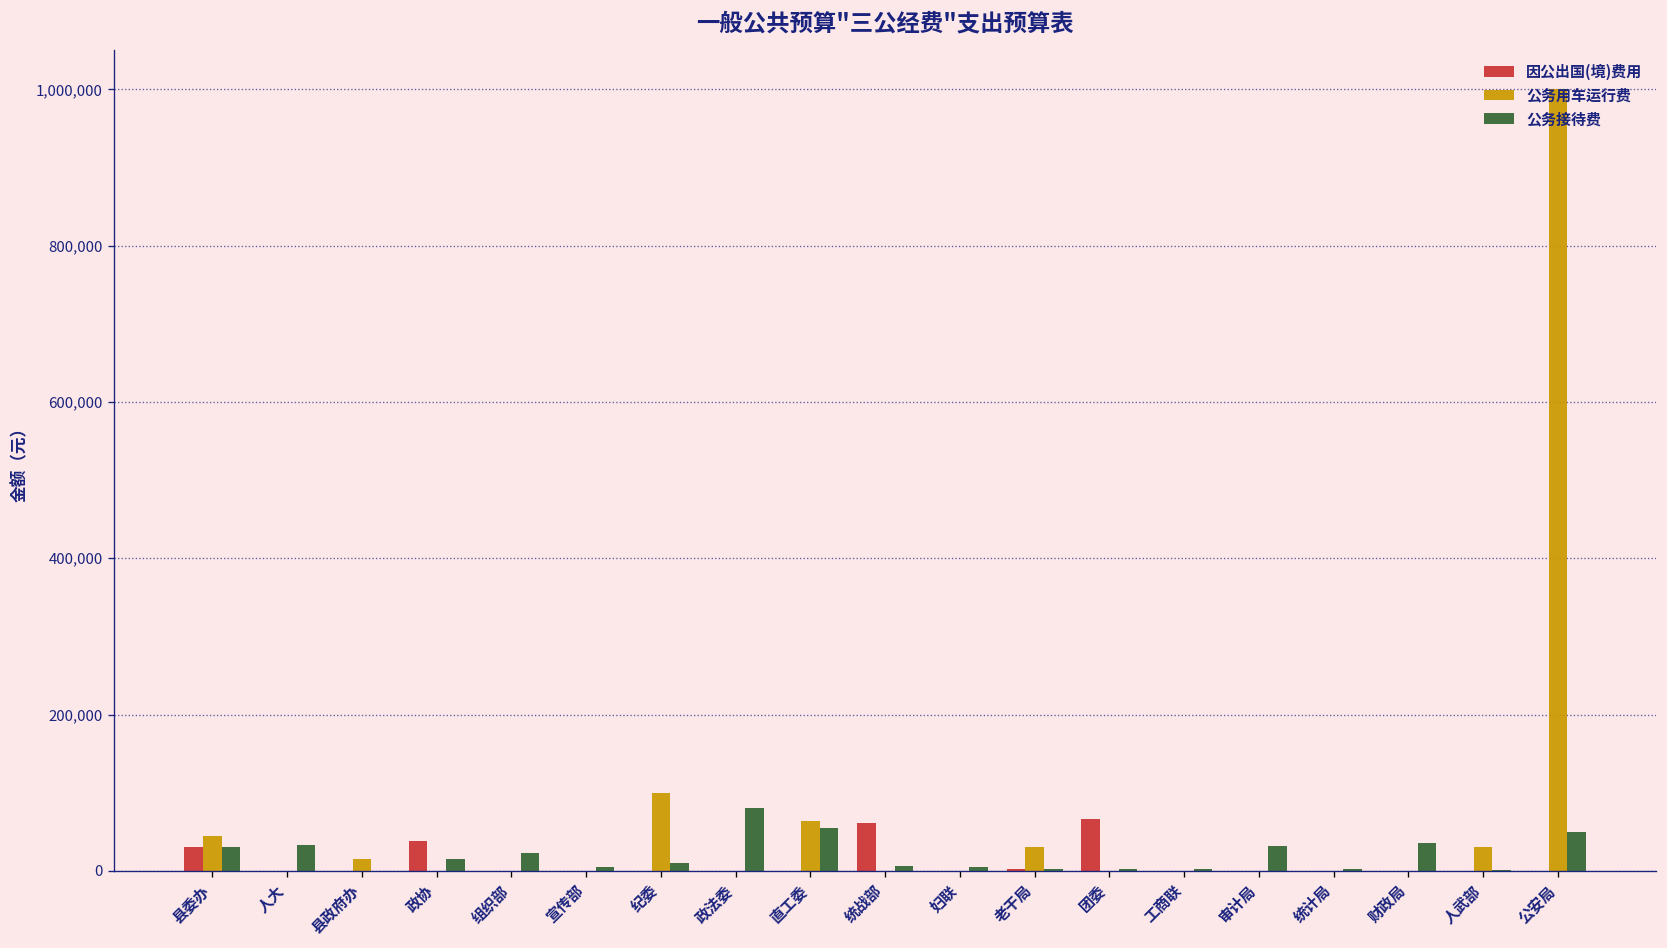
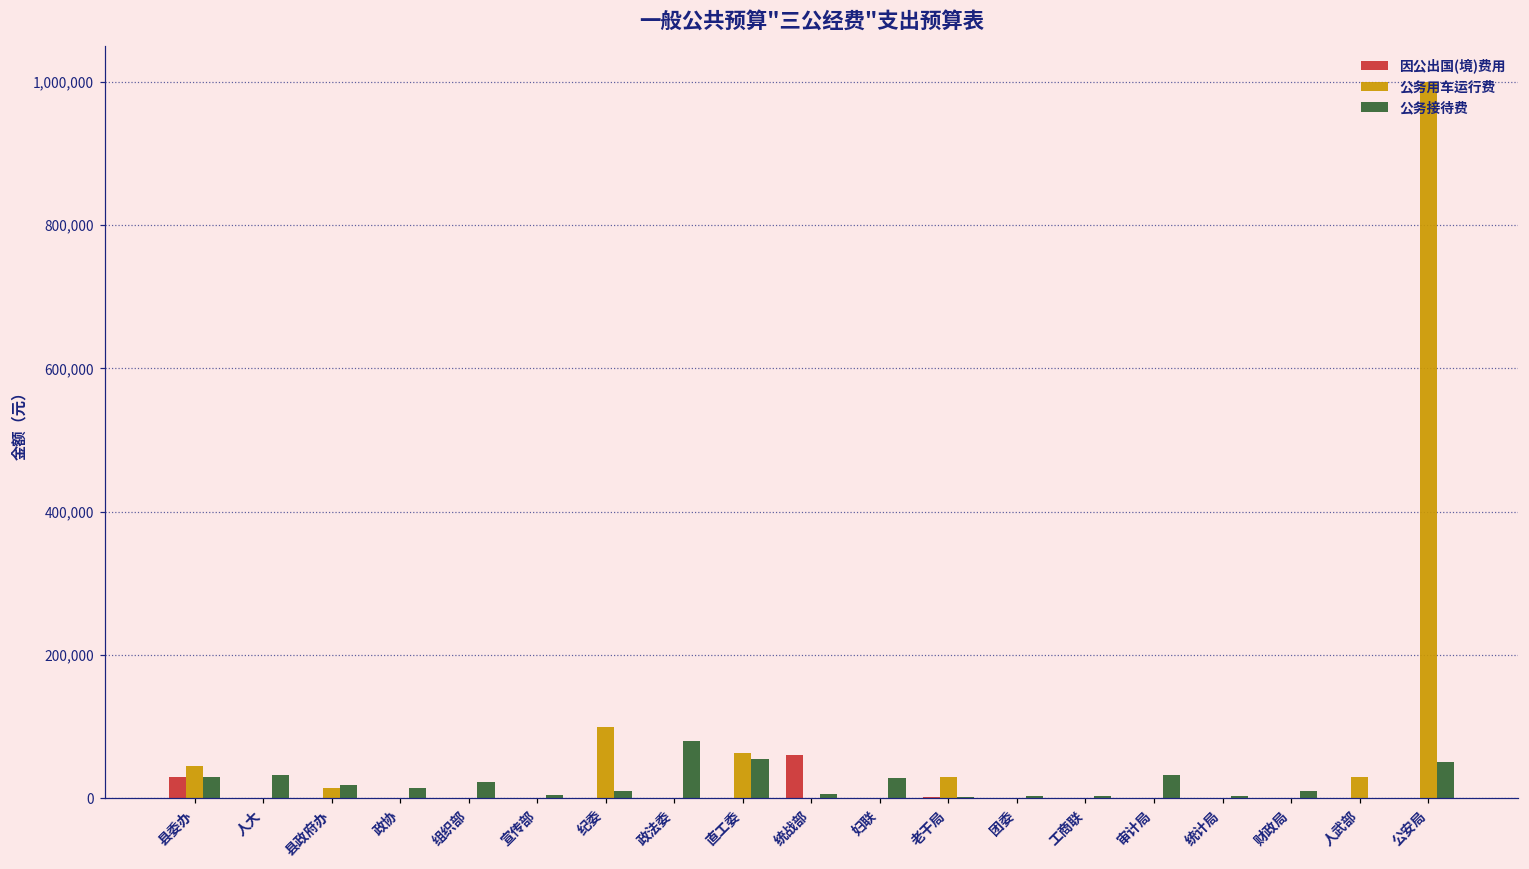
公务接待费, 县政府办: 0 -> 20,000
因公出国(境)费用, 政协: 40,000 -> 0
公务接待费, 妇联: 10,000 -> 30,000
因公出国(境)费用, 团委: 70,000 -> 0
公务接待费, 财政局: 40,000 -> 10,000
